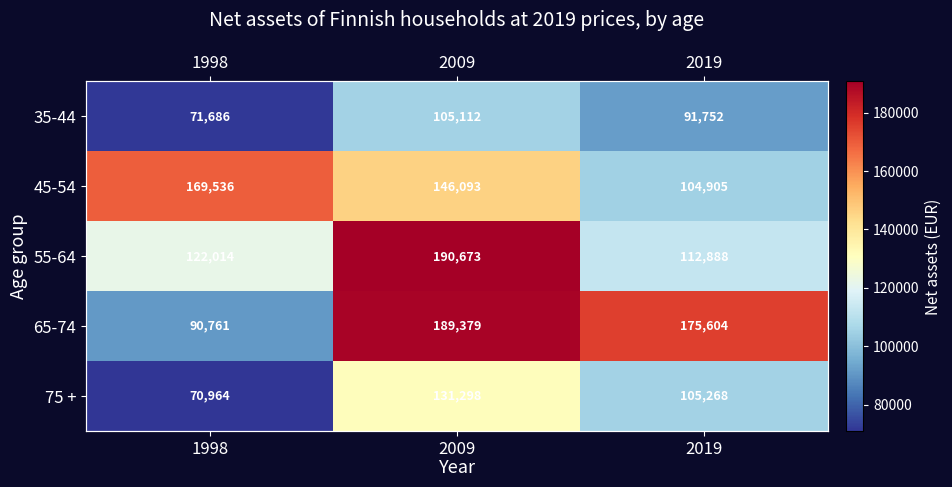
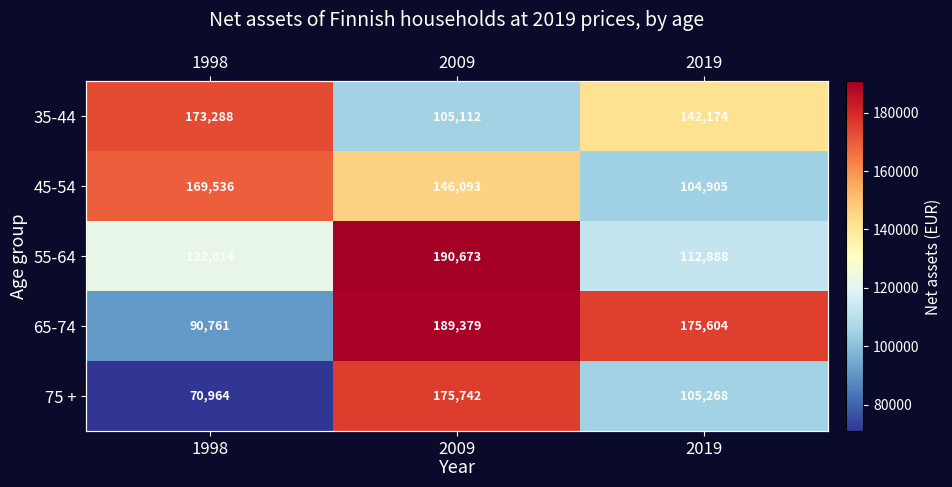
35-44, 1998: 71,686 -> 173,288
35-44, 2019: 91,752 -> 142,174
75 +, 2009: 131,298 -> 175,742
